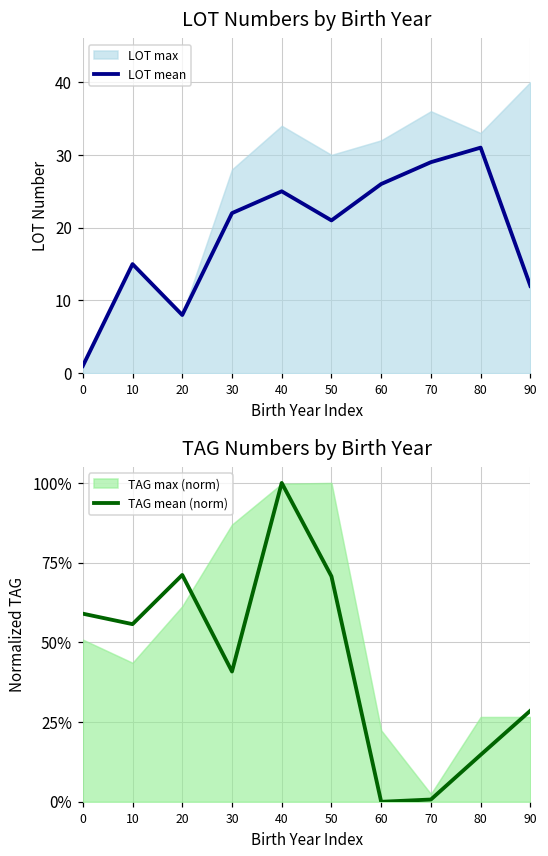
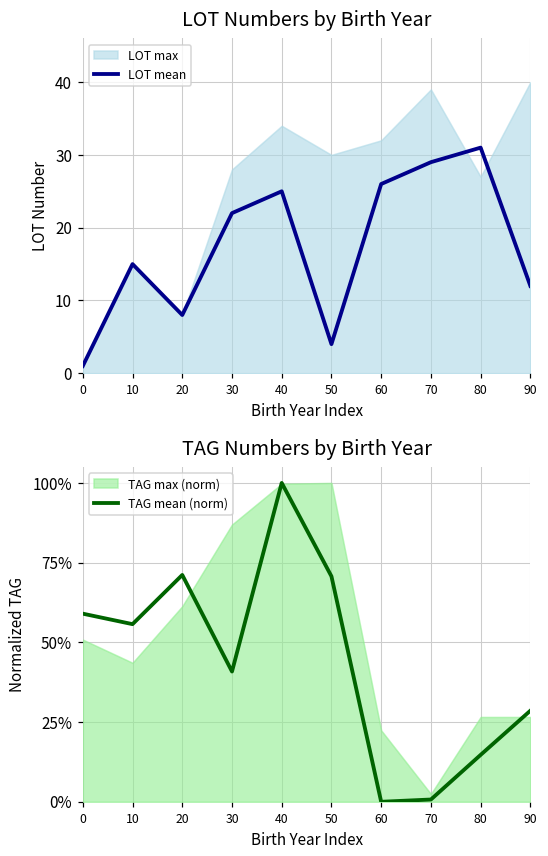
LOT Numbers by Birth Year, LOT mean, 50: 21 -> 4
LOT Numbers by Birth Year, LOT max, 70: 36 -> 39
LOT Numbers by Birth Year, LOT max, 80: 33 -> 27
